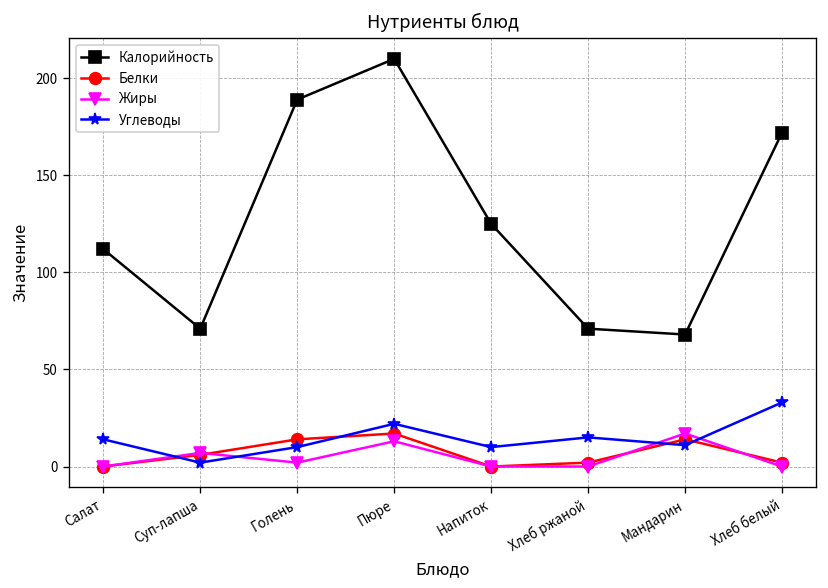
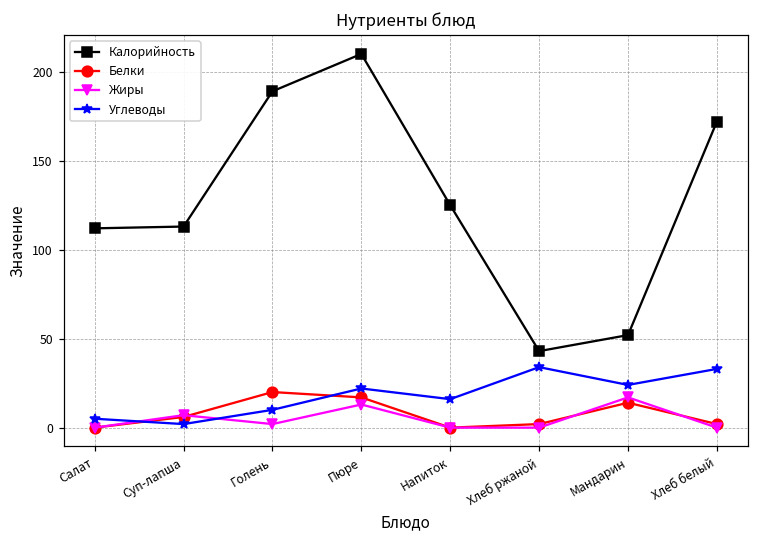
Углеводы, Салат: 14 -> 5
Калорийность, Суп-лапша: 71 -> 113
Белки, Голень: 14 -> 20
Углеводы, Напиток: 10 -> 16
Калорийность, Хлеб ржаной: 71 -> 43
Углеводы, Хлеб ржаной: 15 -> 34
Калорийность, Мандарин: 68 -> 52
Углеводы, Мандарин: 11 -> 24
